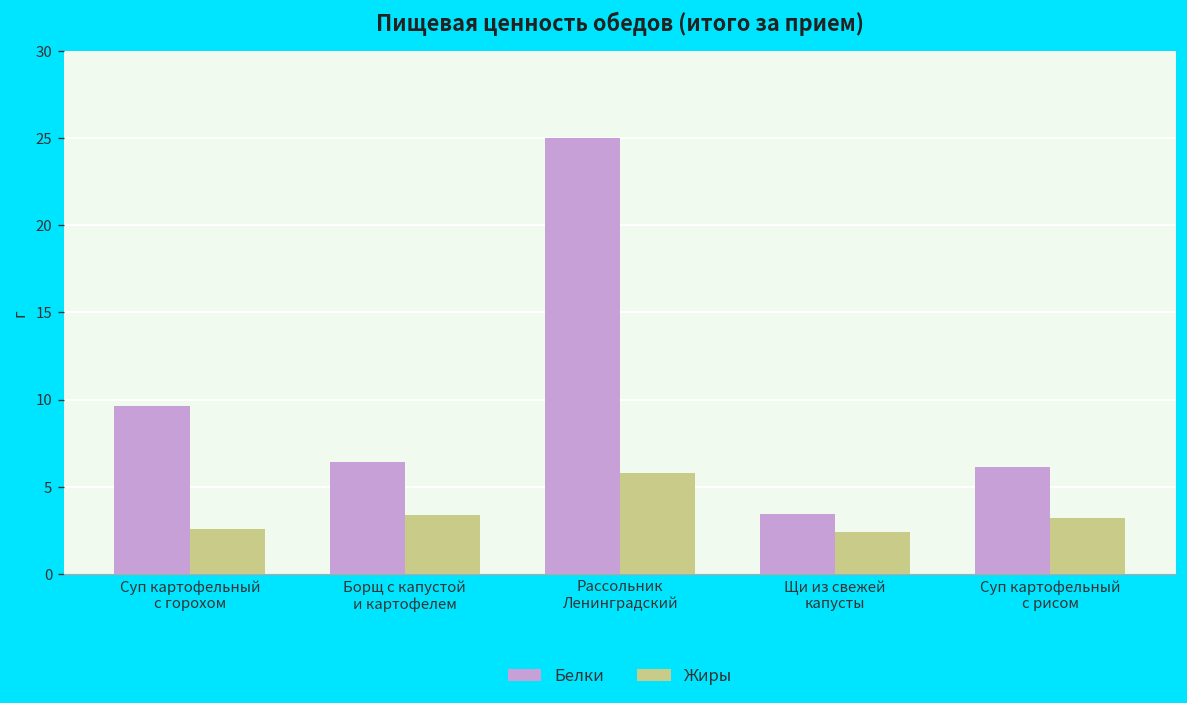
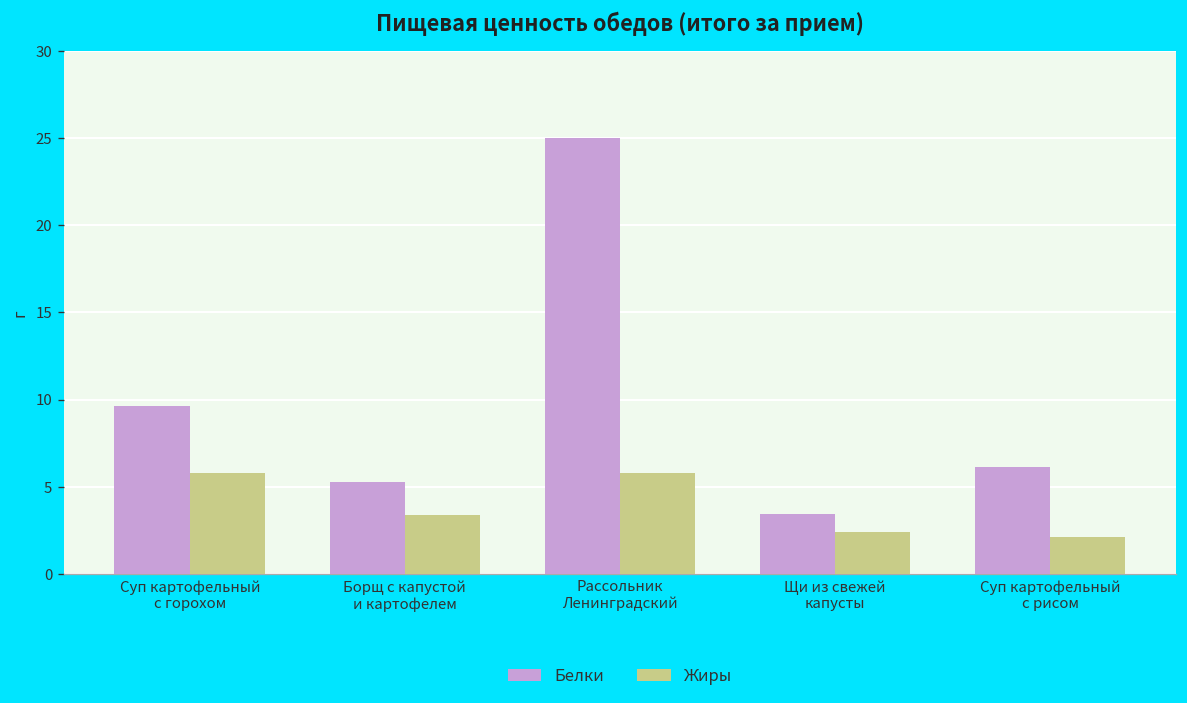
Жиры, Суп картофельный с горохом: 2.6 -> 5.8
Белки, Борщ с капустой и картофелем: 6.4 -> 5.3
Жиры, Суп картофельный с рисом: 3.2 -> 2.1
